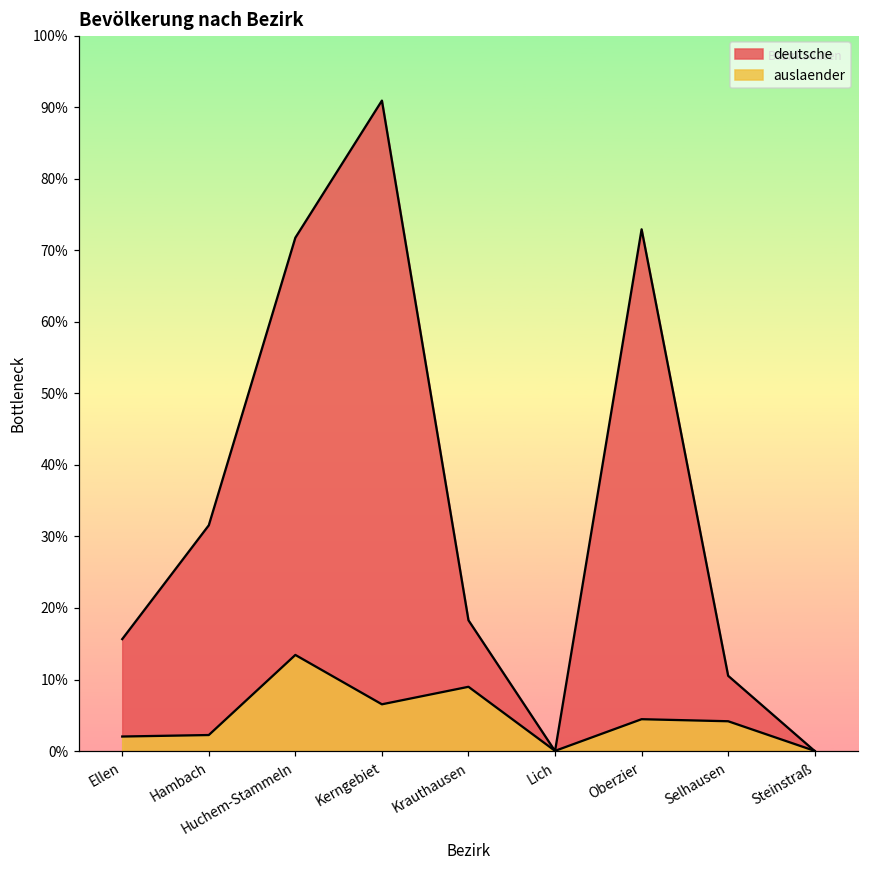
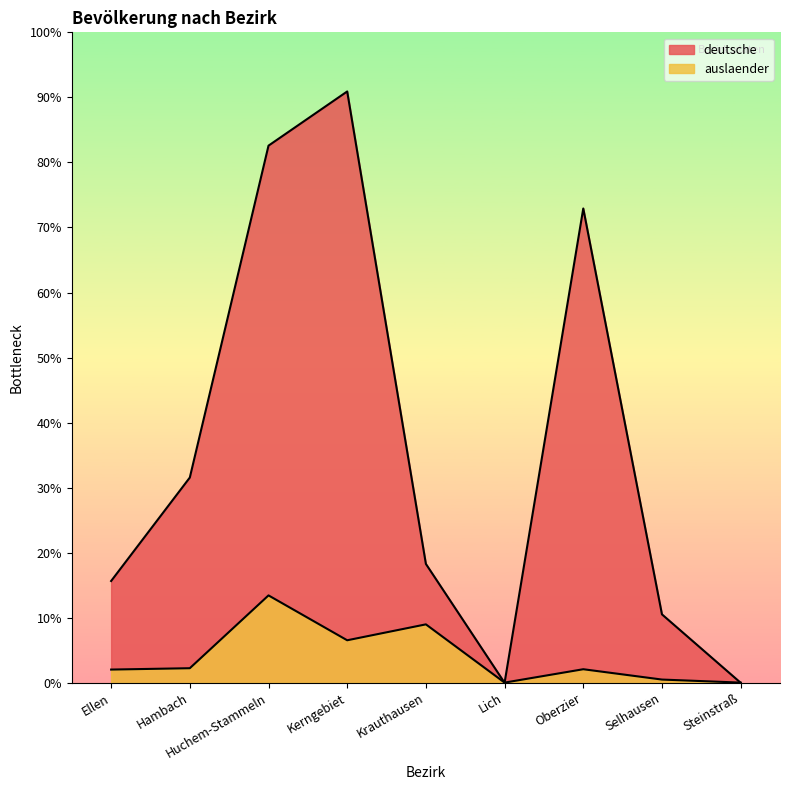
deutsche, Huchem-Stammeln: 72% -> 83%
auslaender, Oberzier: 4% -> 2%
auslaender, Selhausen: 4% -> 0%
